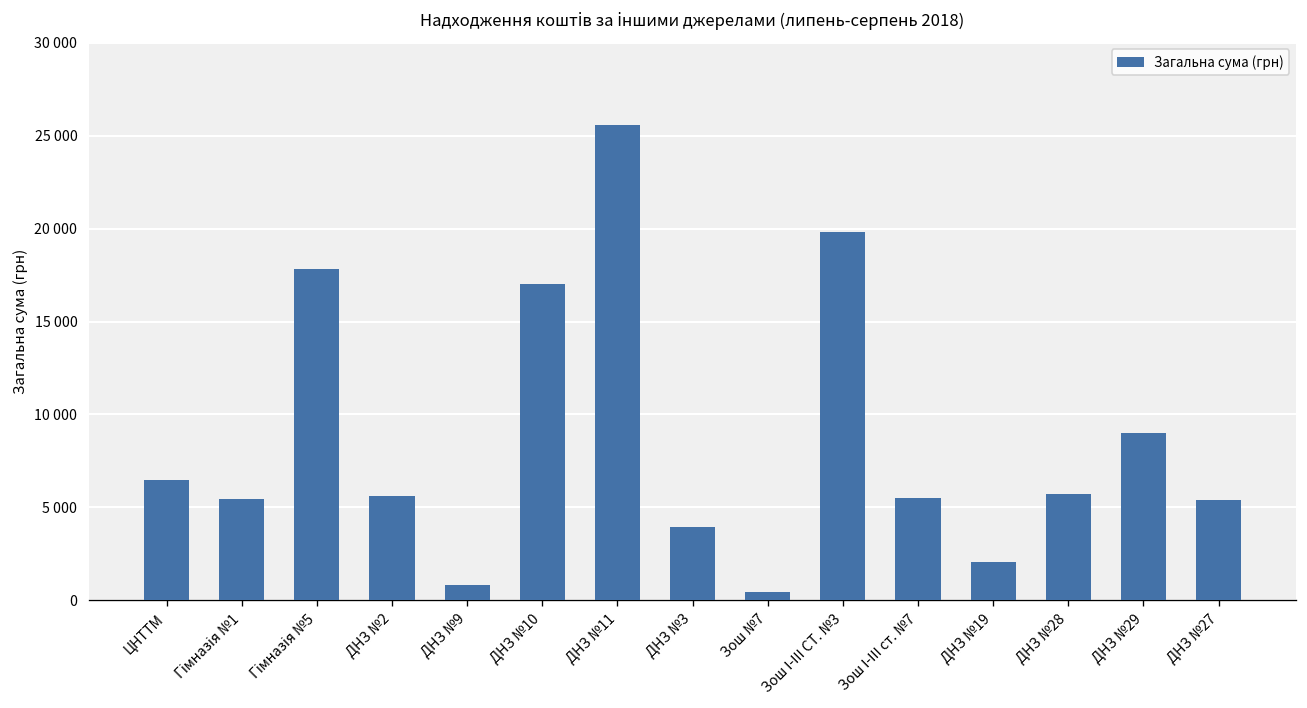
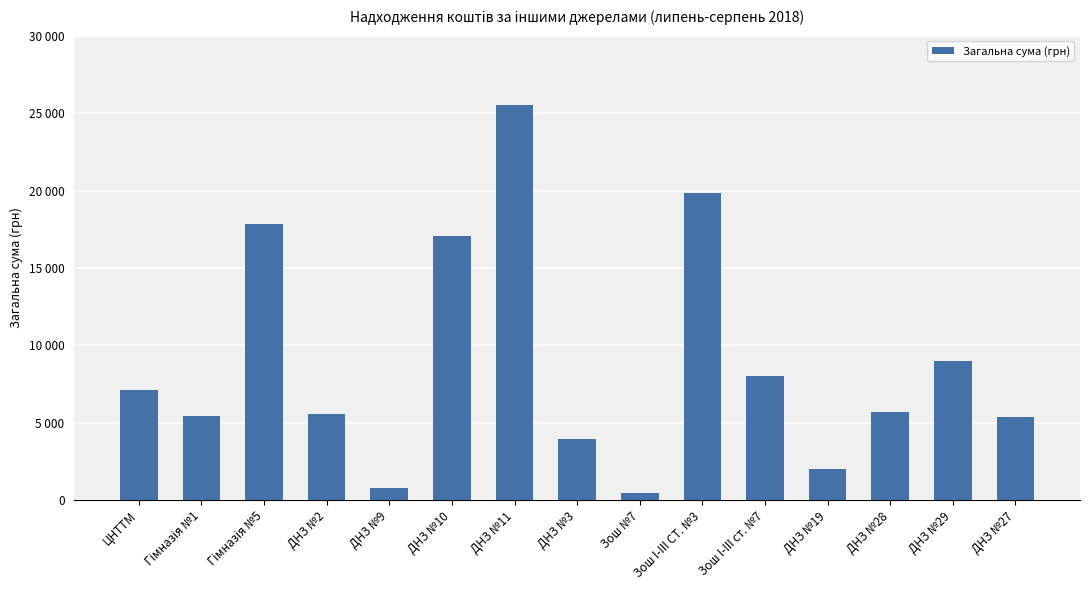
ЦНТТМ: 6500 -> 7100
Зош І-ІІІ ст. №7: 5500 -> 8000
